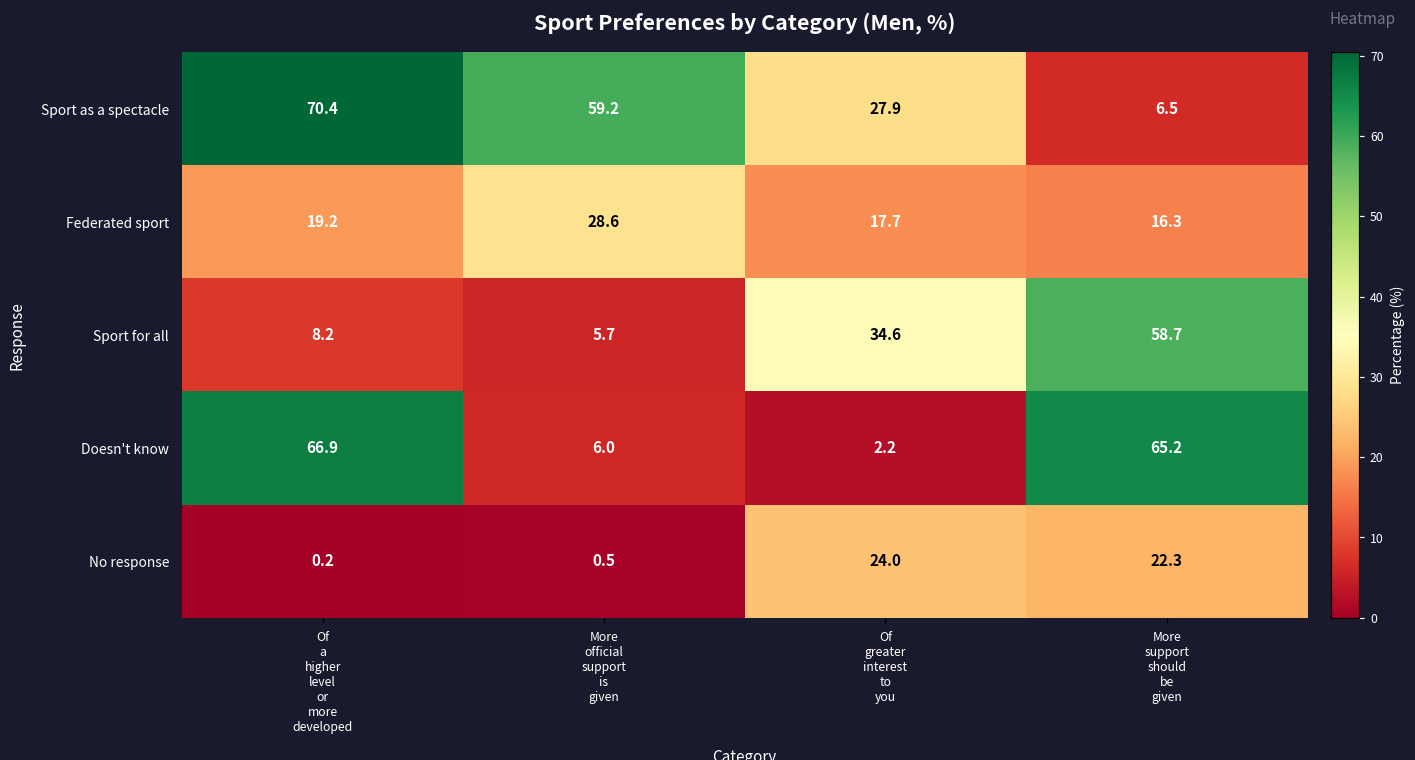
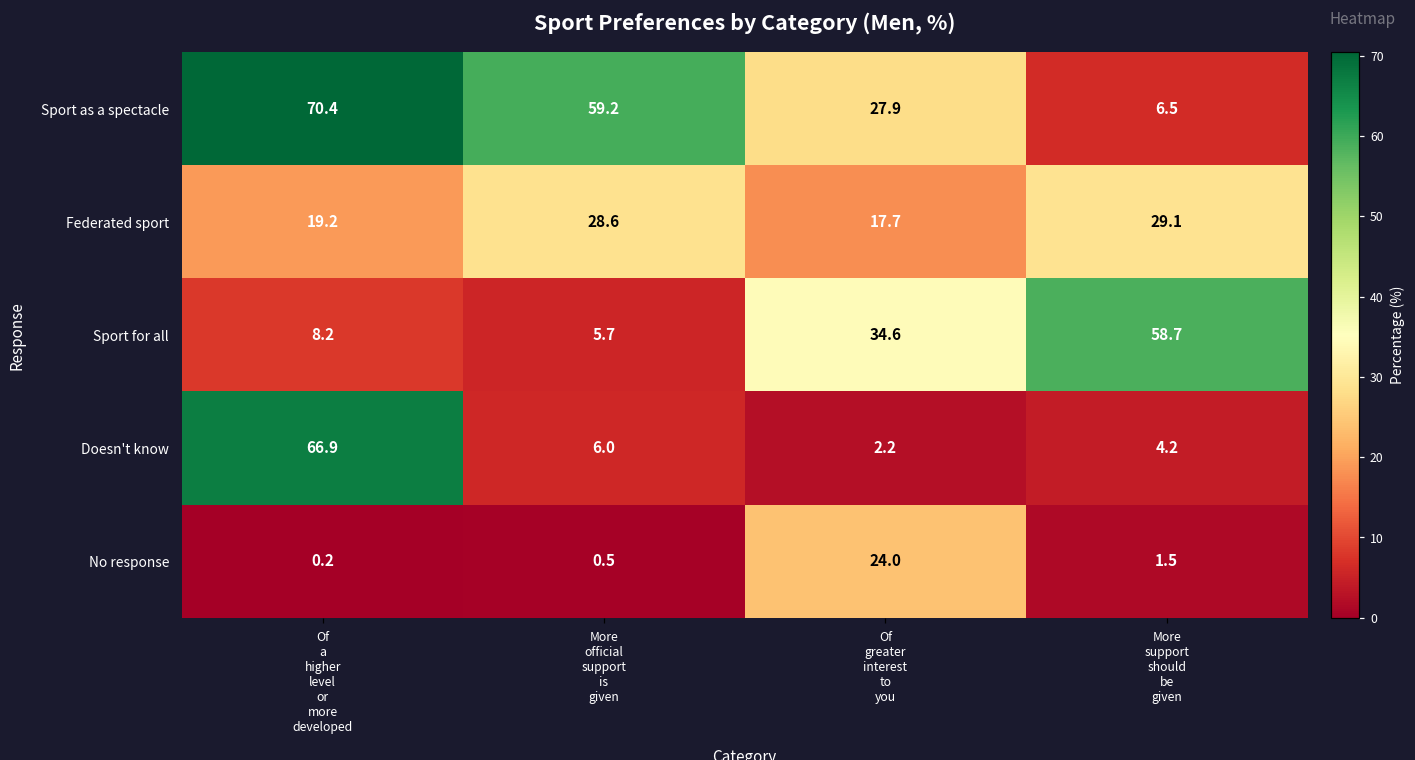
Federated sport, More support should be given: 16.3 -> 29.1
Doesn't know, More support should be given: 65.2 -> 4.2
No response, More support should be given: 22.3 -> 1.5
